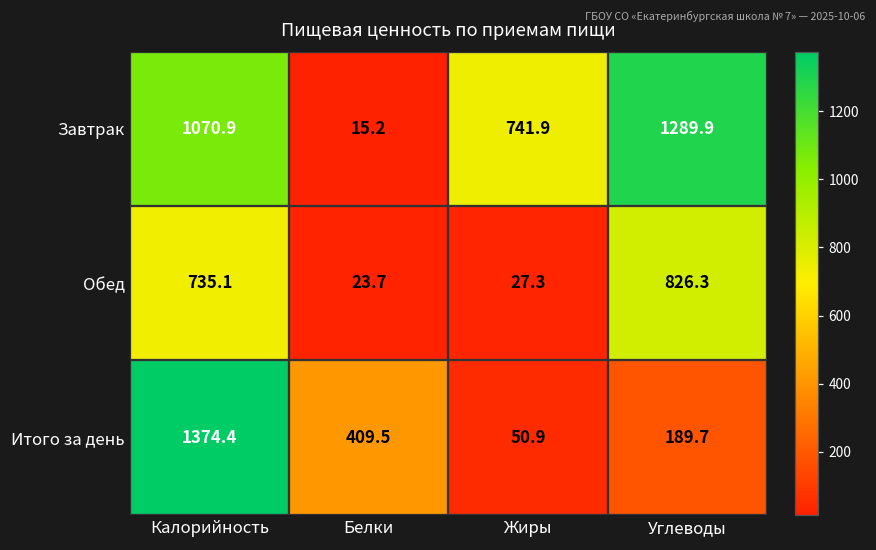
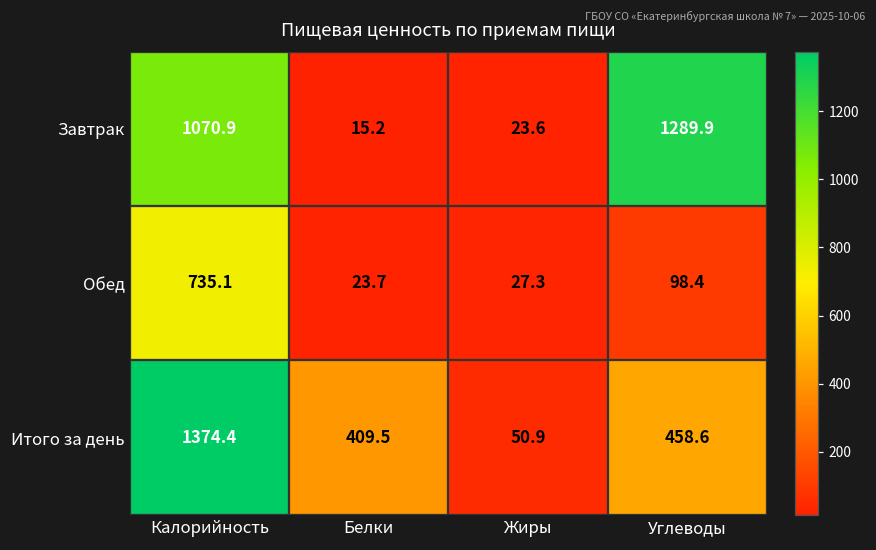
Завтрак, Жиры: 741.9 -> 23.6
Обед, Углеводы: 826.3 -> 98.4
Итого за день, Углеводы: 189.7 -> 458.6
